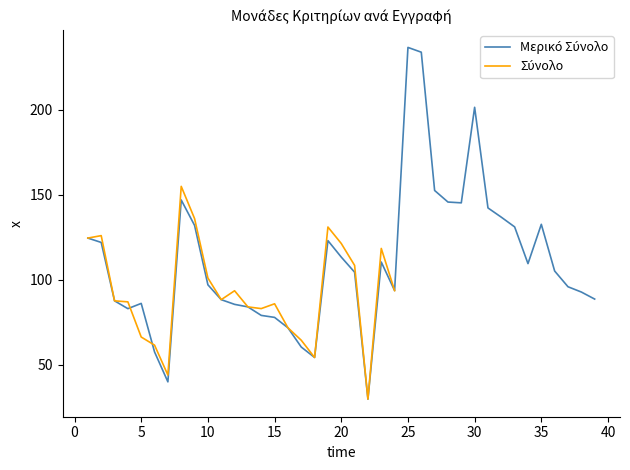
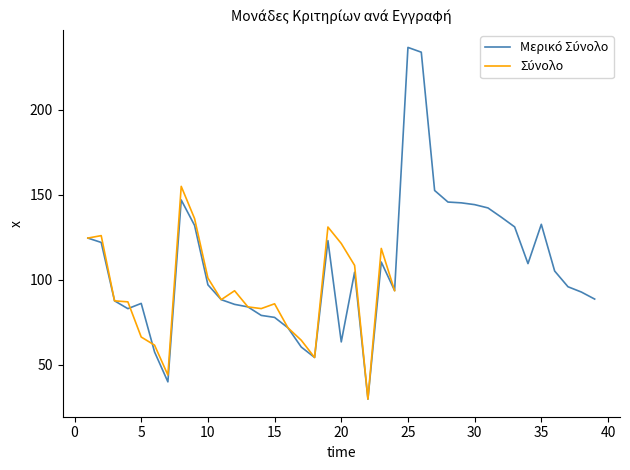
Μερικό Σύνολο, 20: 113 -> 64
Μερικό Σύνολο, 30: 201 -> 144
